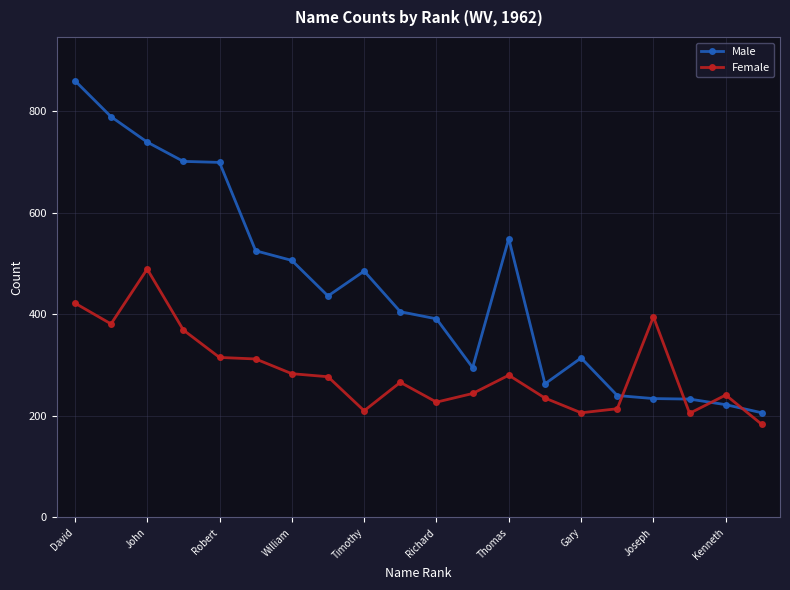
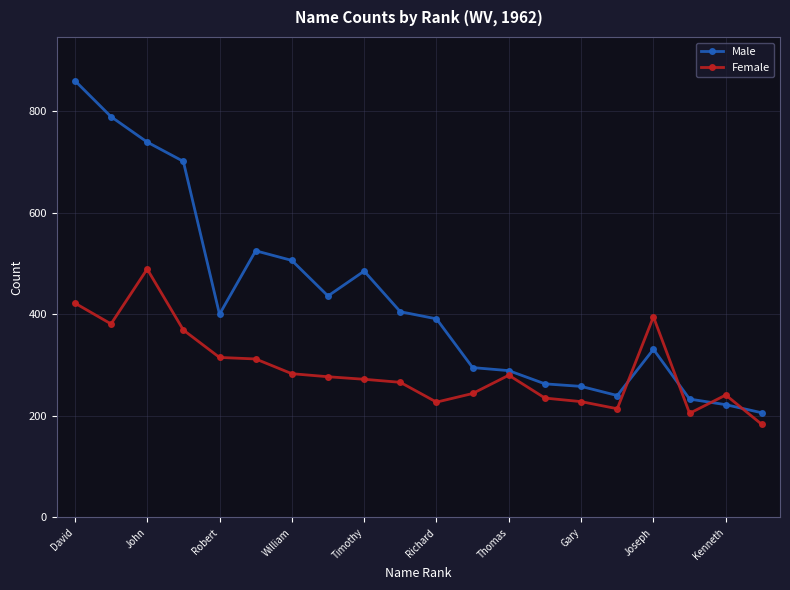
Male, Robert: 700 -> 400
Female, Timothy: 210 -> 270
Male, Thomas: 550 -> 290
Male, Gary: 310 -> 260
Female, Gary: 210 -> 230
Male, Joseph: 230 -> 330
